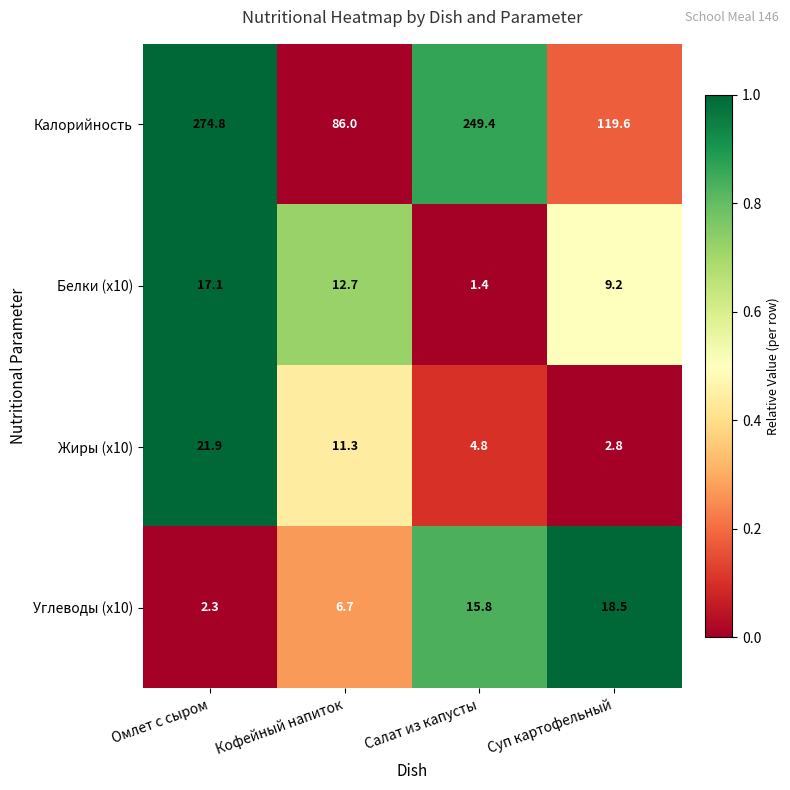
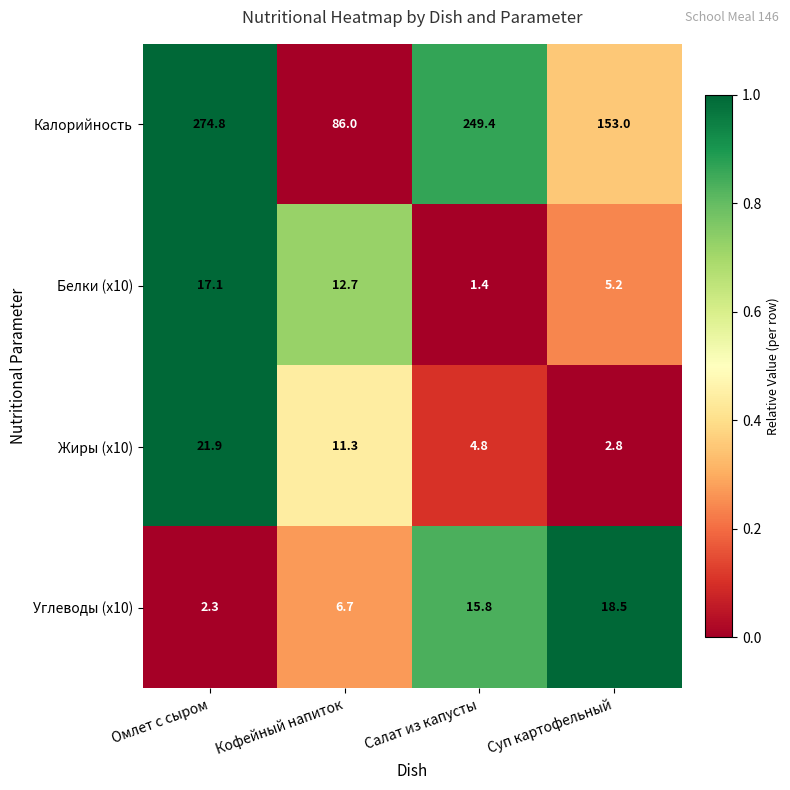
Калорийность, Суп картофельный: 119.6 -> 153.0
Белки (x10), Суп картофельный: 9.2 -> 5.2
